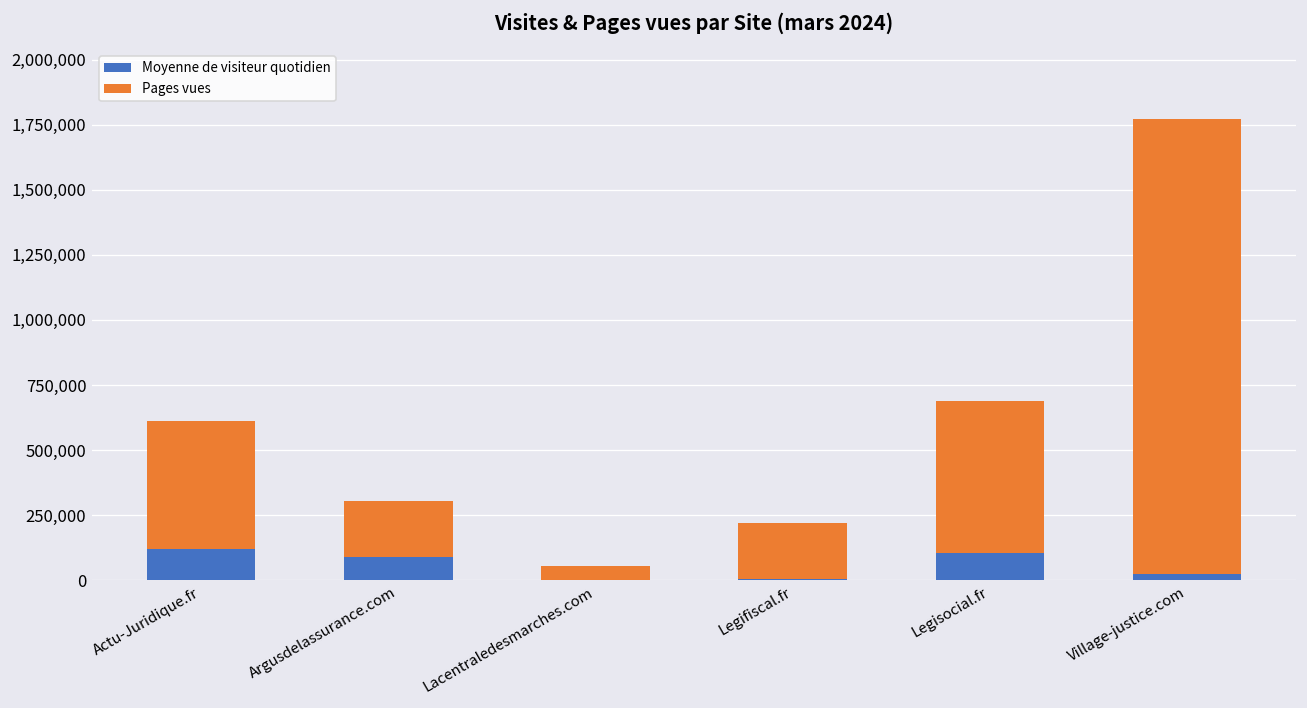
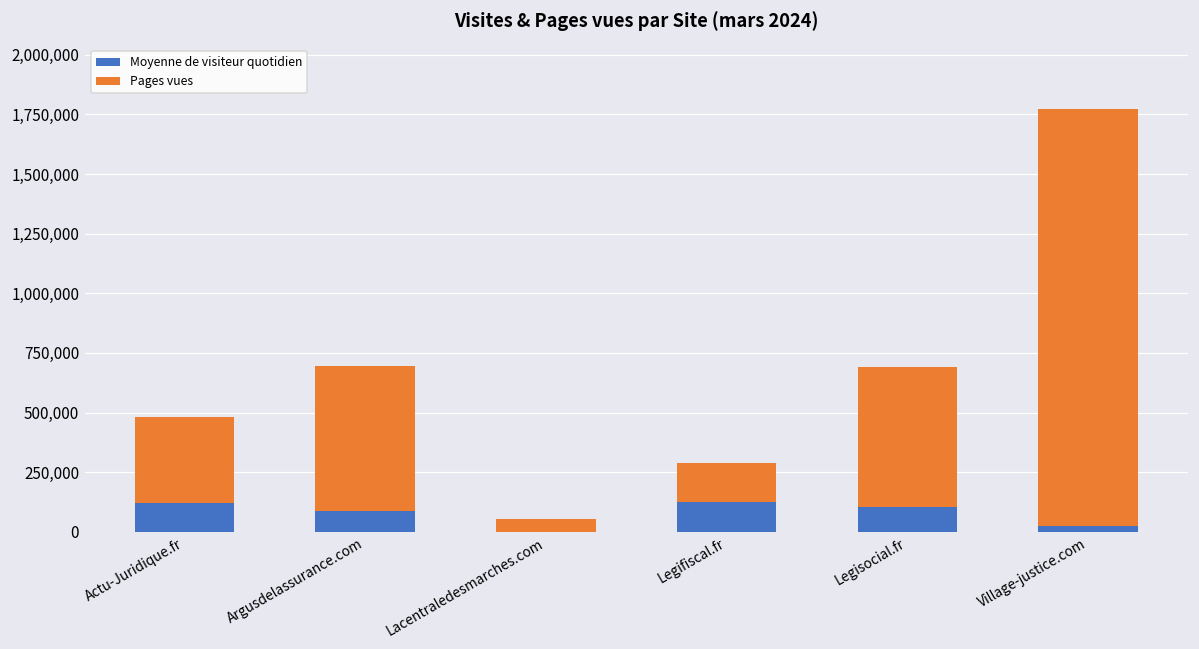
Pages vues, Actu-Juridique.fr: 490,000 -> 360,000
Pages vues, Argusdelassurance.com: 220,000 -> 610,000
Moyenne de visiteur quotidien, Legifiscal.fr: 0 -> 120,000
Pages vues, Legifiscal.fr: 220,000 -> 170,000
